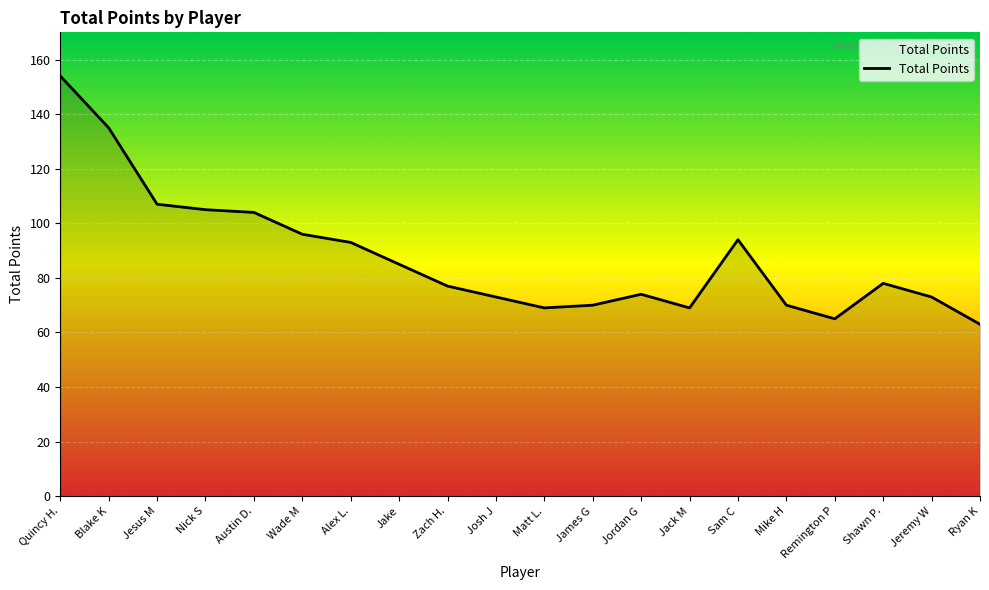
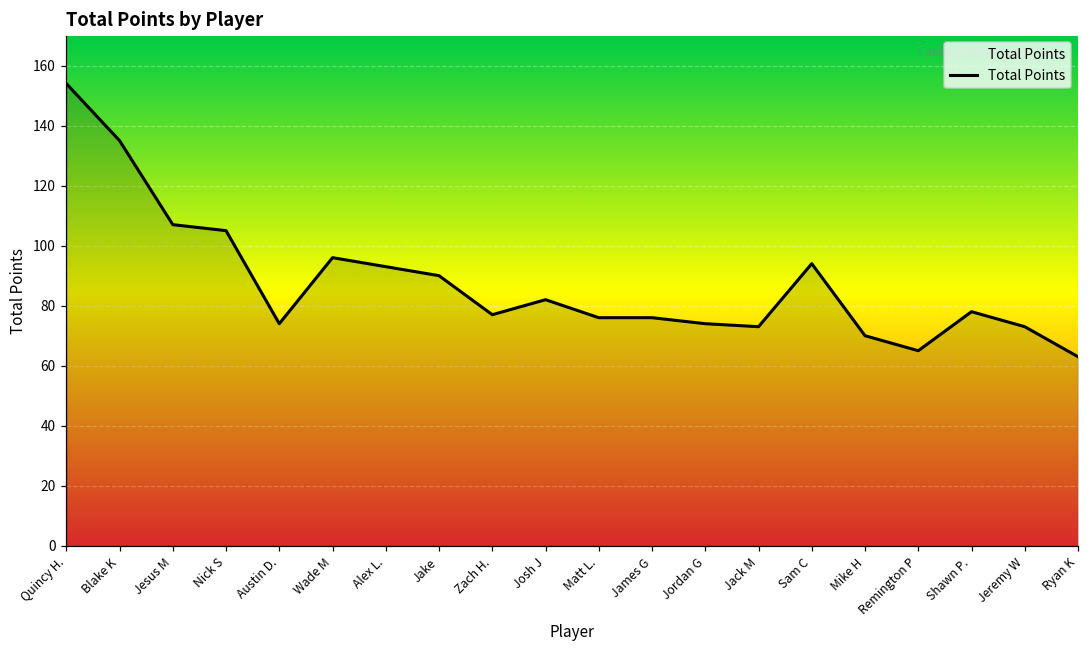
Austin D.: 104 -> 74
Jake: 85 -> 90
Josh J: 73 -> 82
Matt L.: 69 -> 76
James G: 70 -> 76
Jack M: 69 -> 73
